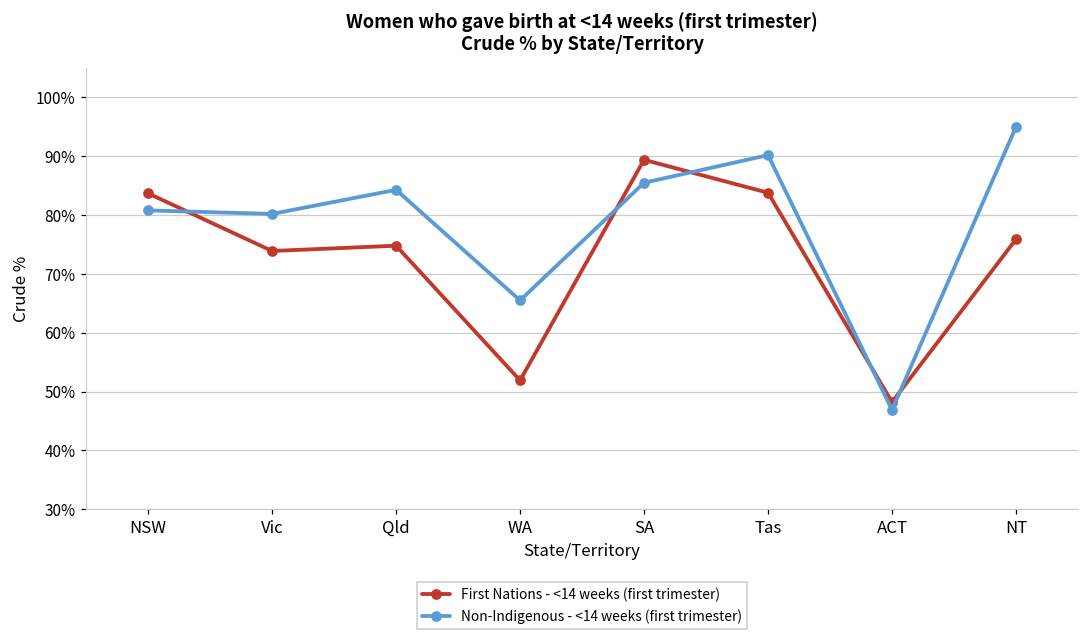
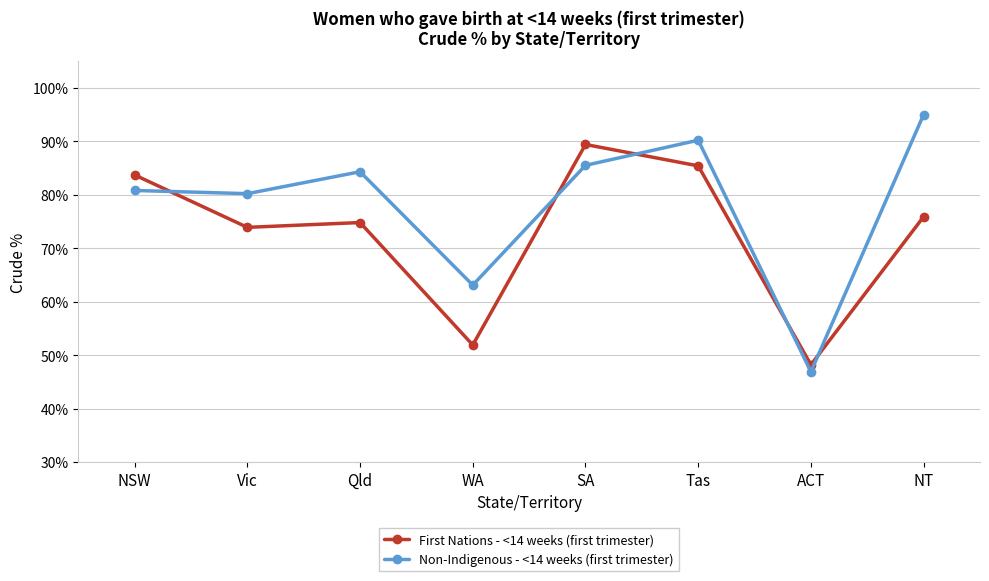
Non-Indigenous - <14 weeks (first trimester), WA: 66% -> 63%
First Nations - <14 weeks (first trimester), Tas: 84% -> 85%
